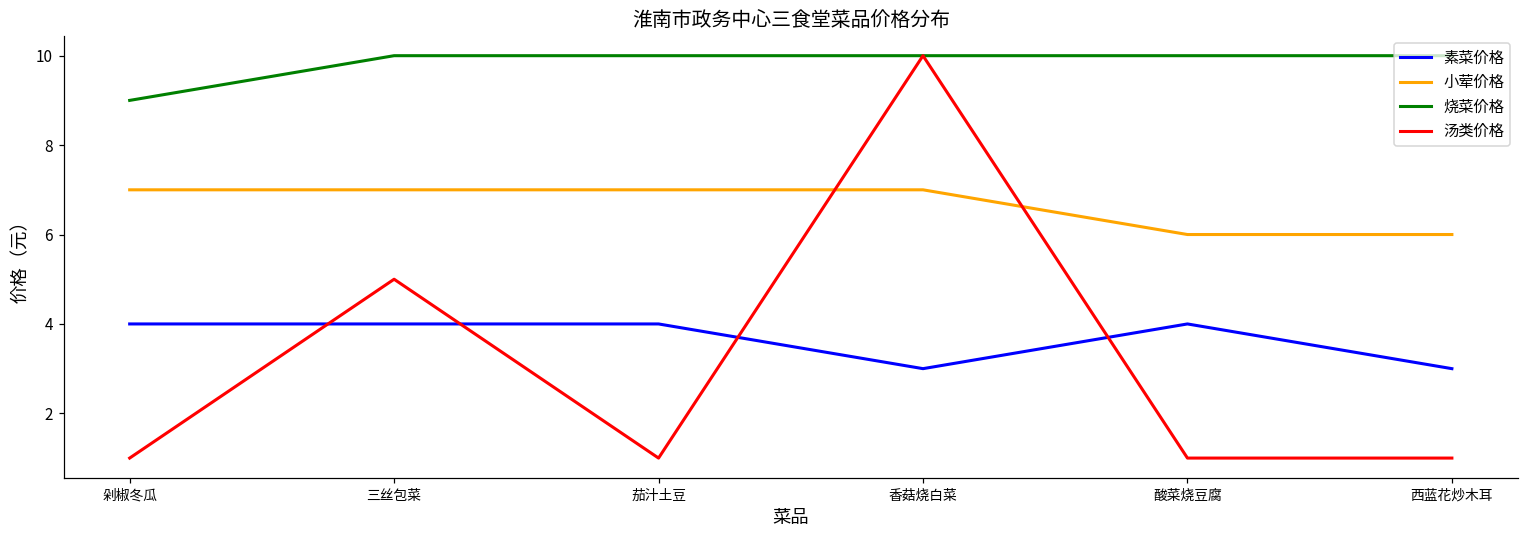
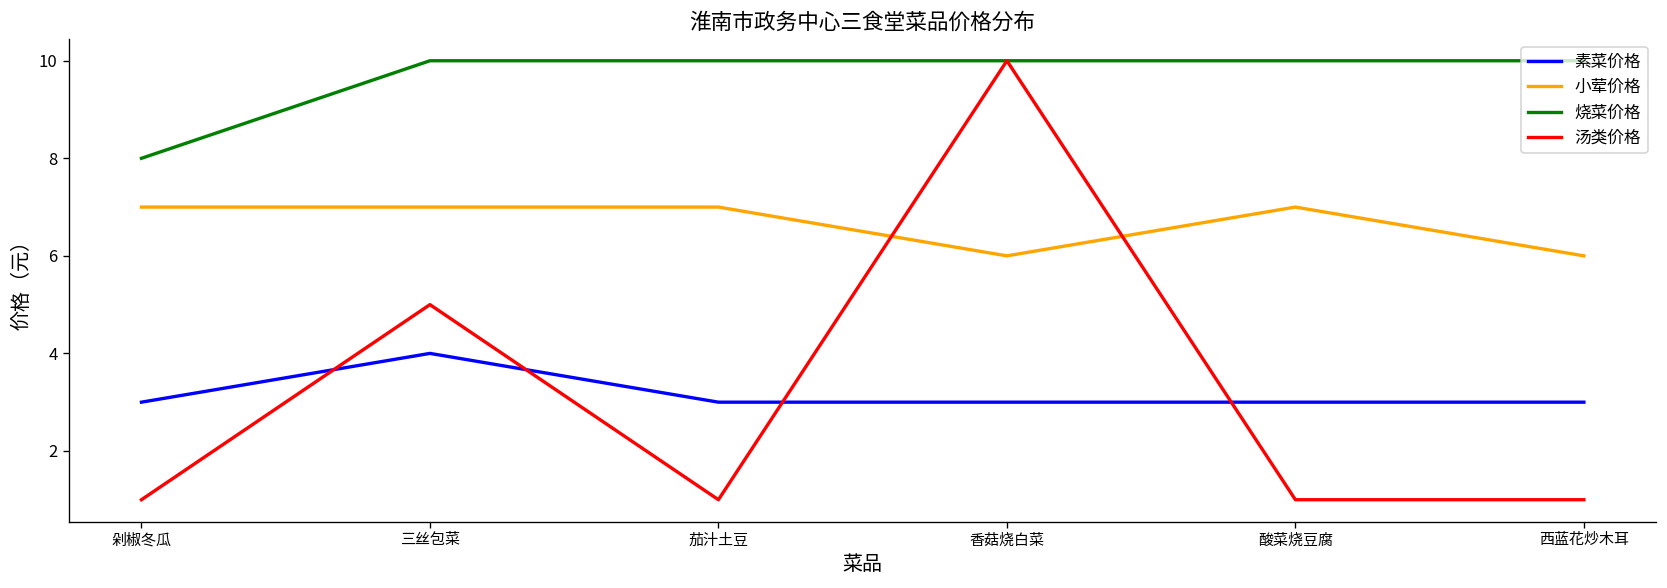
素菜价格, 剁椒冬瓜: 4 -> 3
烧菜价格, 剁椒冬瓜: 9 -> 8
素菜价格, 茄汁土豆: 4 -> 3
小荤价格, 香菇烧白菜: 7 -> 6
素菜价格, 酸菜烧豆腐: 4 -> 3
小荤价格, 酸菜烧豆腐: 6 -> 7
